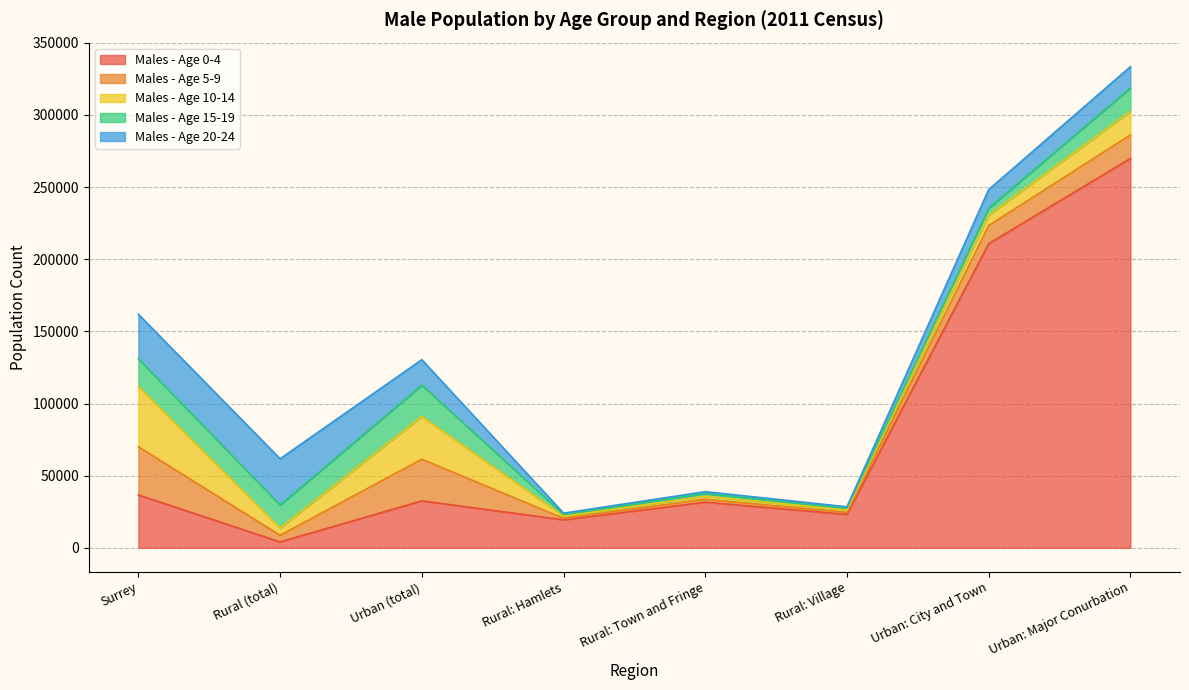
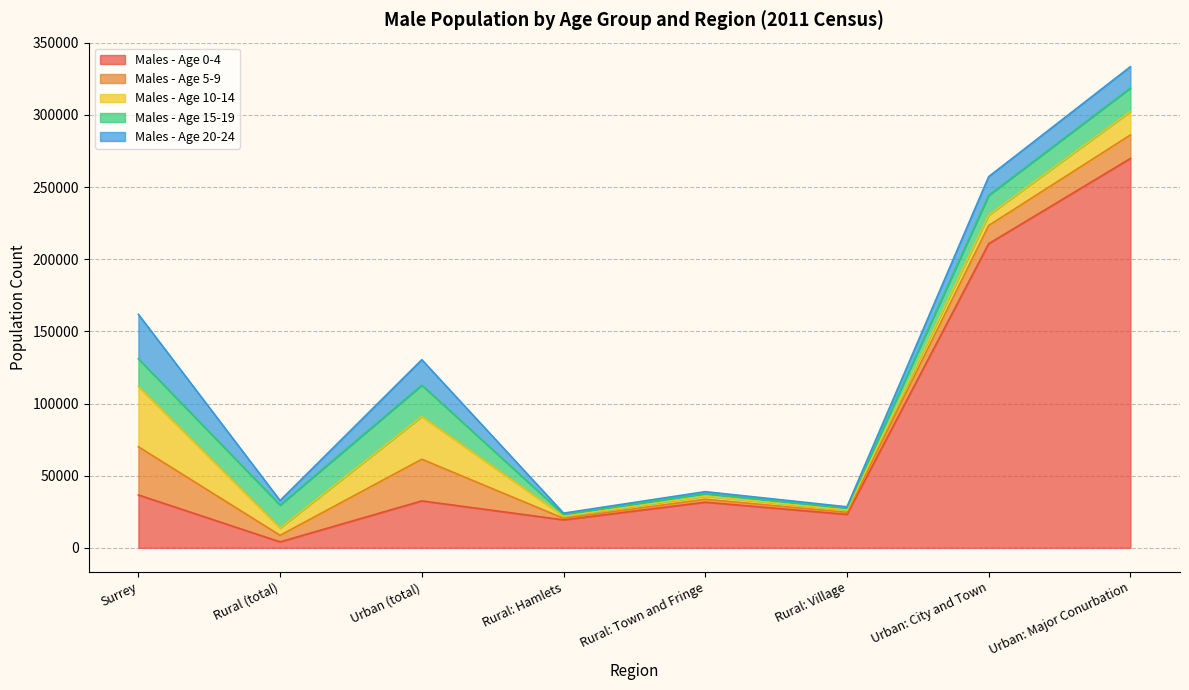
Males - Age 20-24, Rural (total): 32000 -> 3000
Males - Age 15-19, Urban: City and Town: 5000 -> 14000
